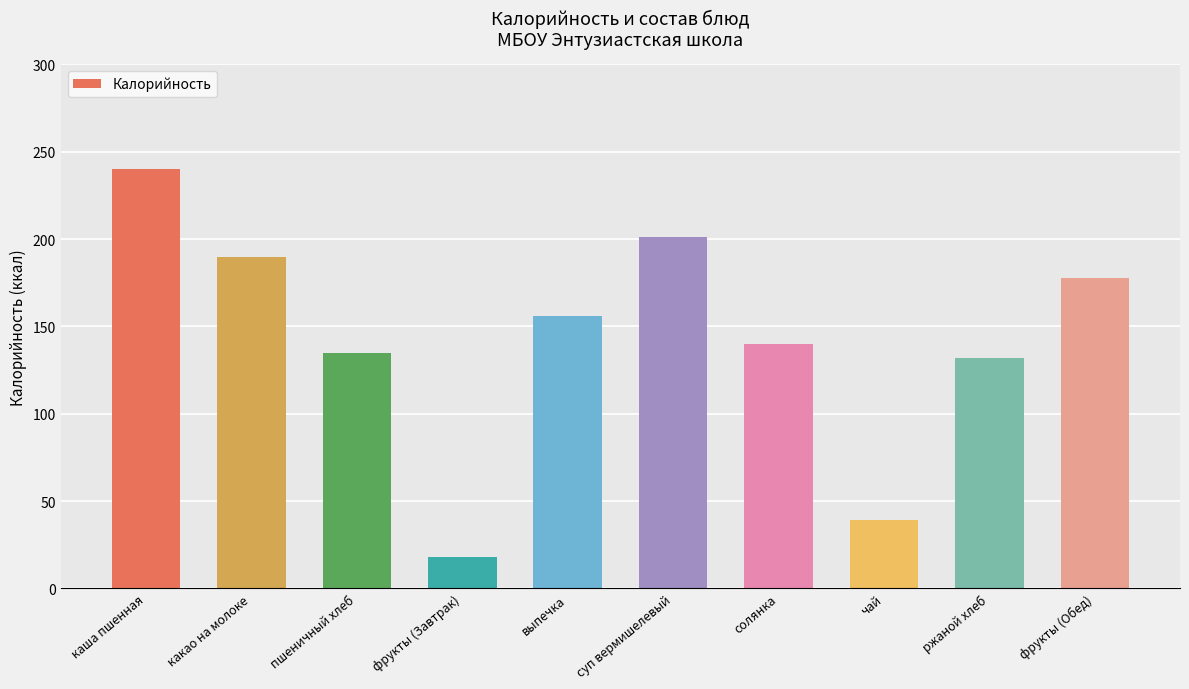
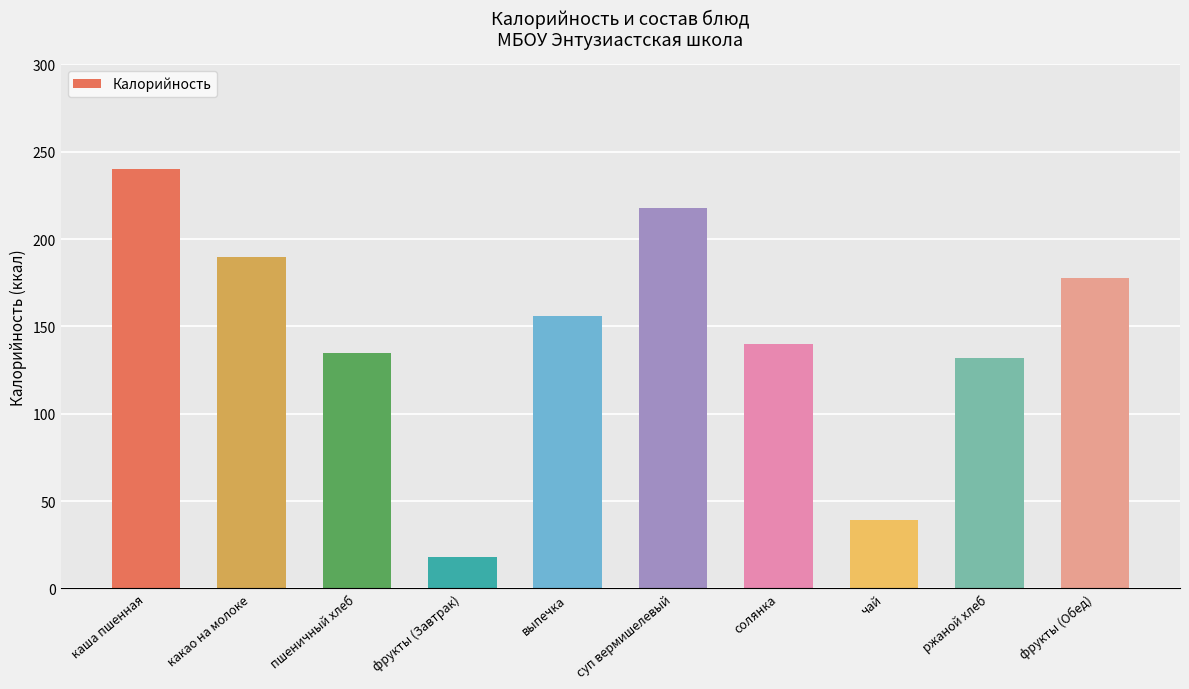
суп вермишелевый: 201 -> 218
